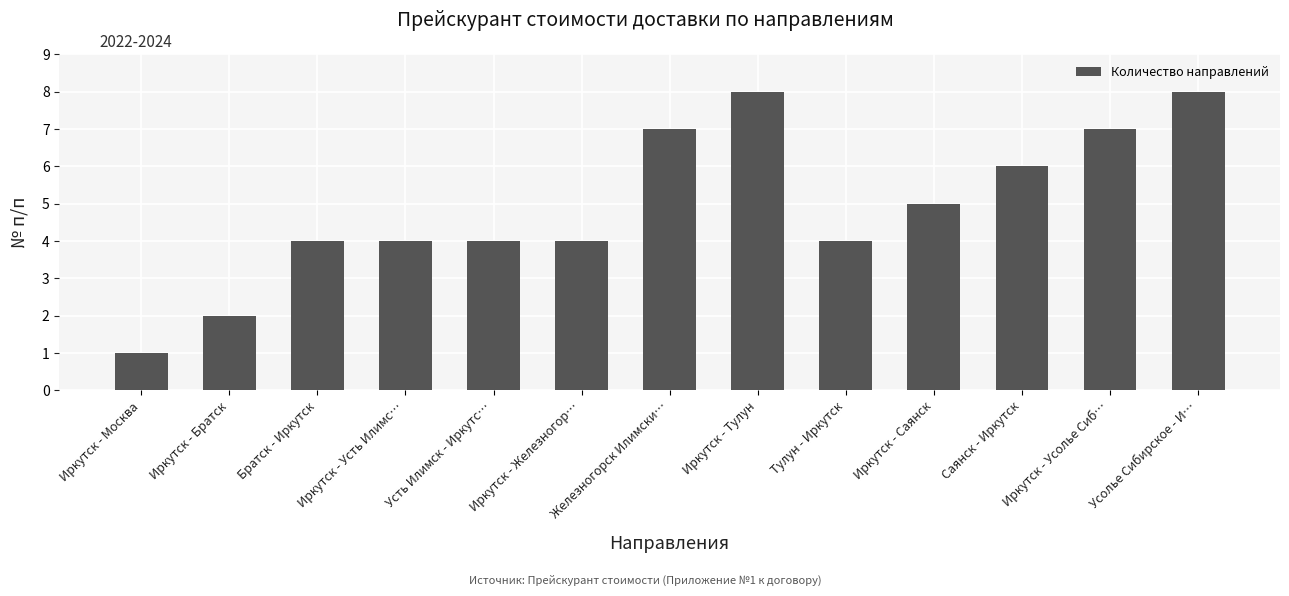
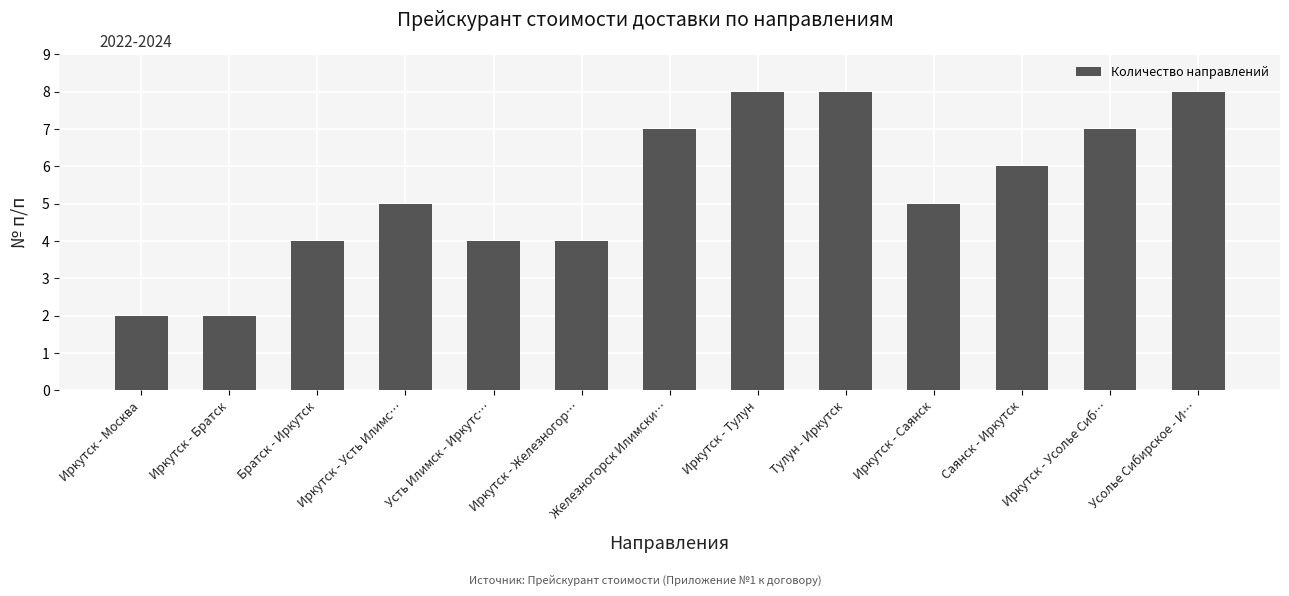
Иркутск - Москва: 1 -> 2
Иркутск - Усть Илимс…: 4 -> 5
Тулун - Иркутск: 4 -> 8
